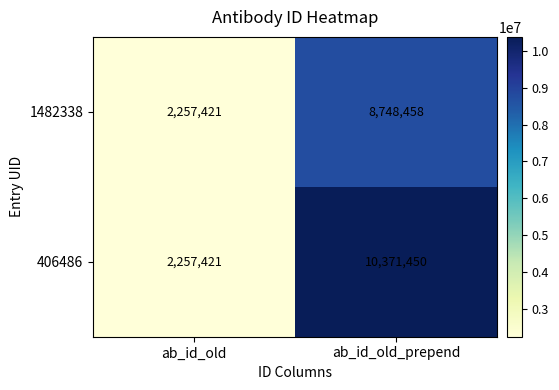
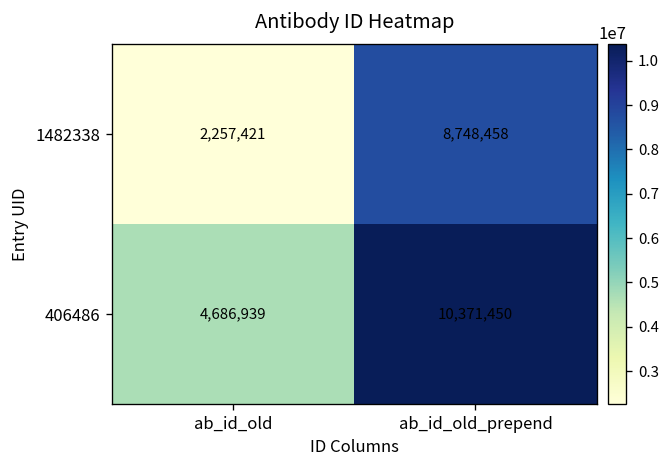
406486, ab_id_old: 2,257,421 -> 4,686,939
